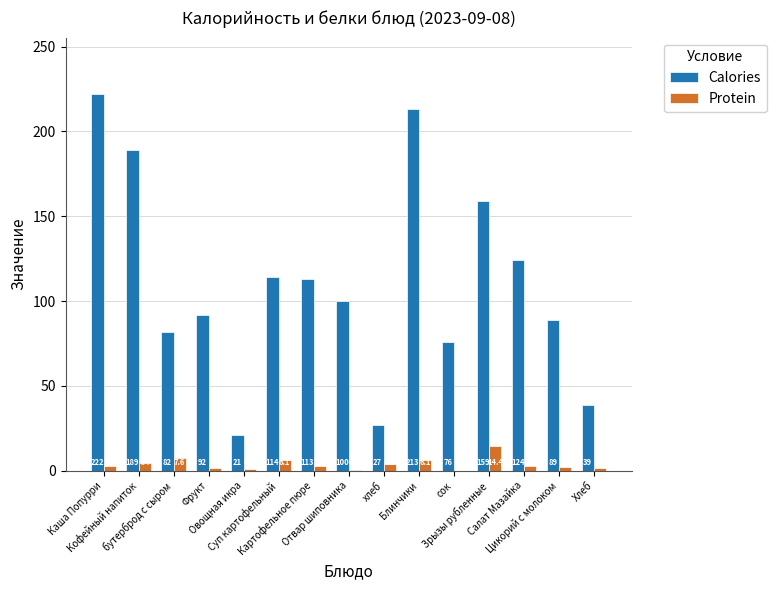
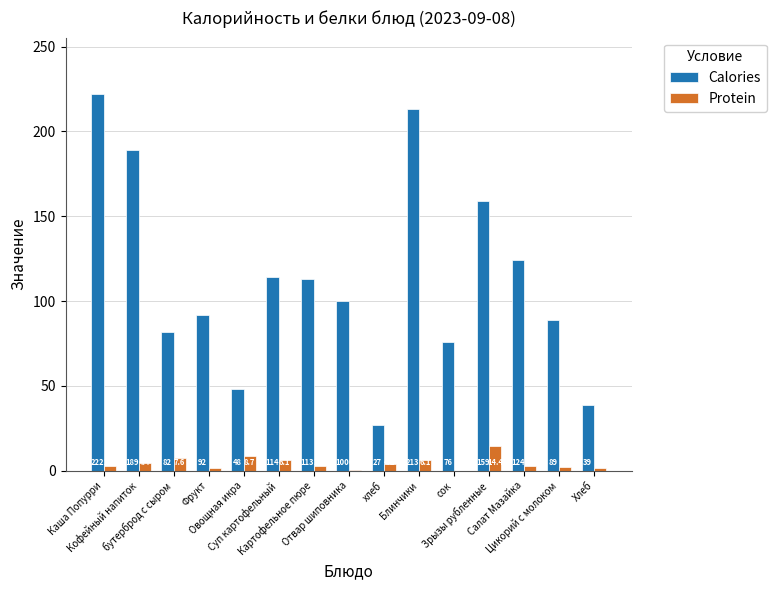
Calories, Овощная икра: 21 -> 48
Protein, Овощная икра: 1 -> 9
